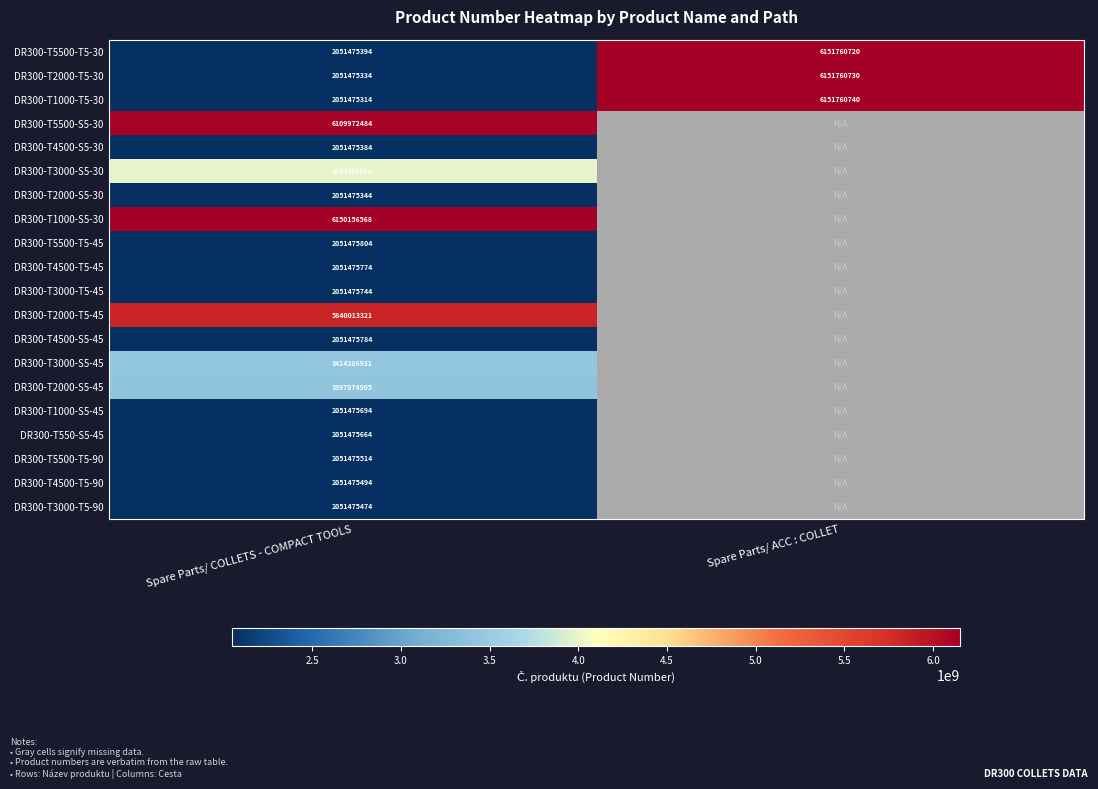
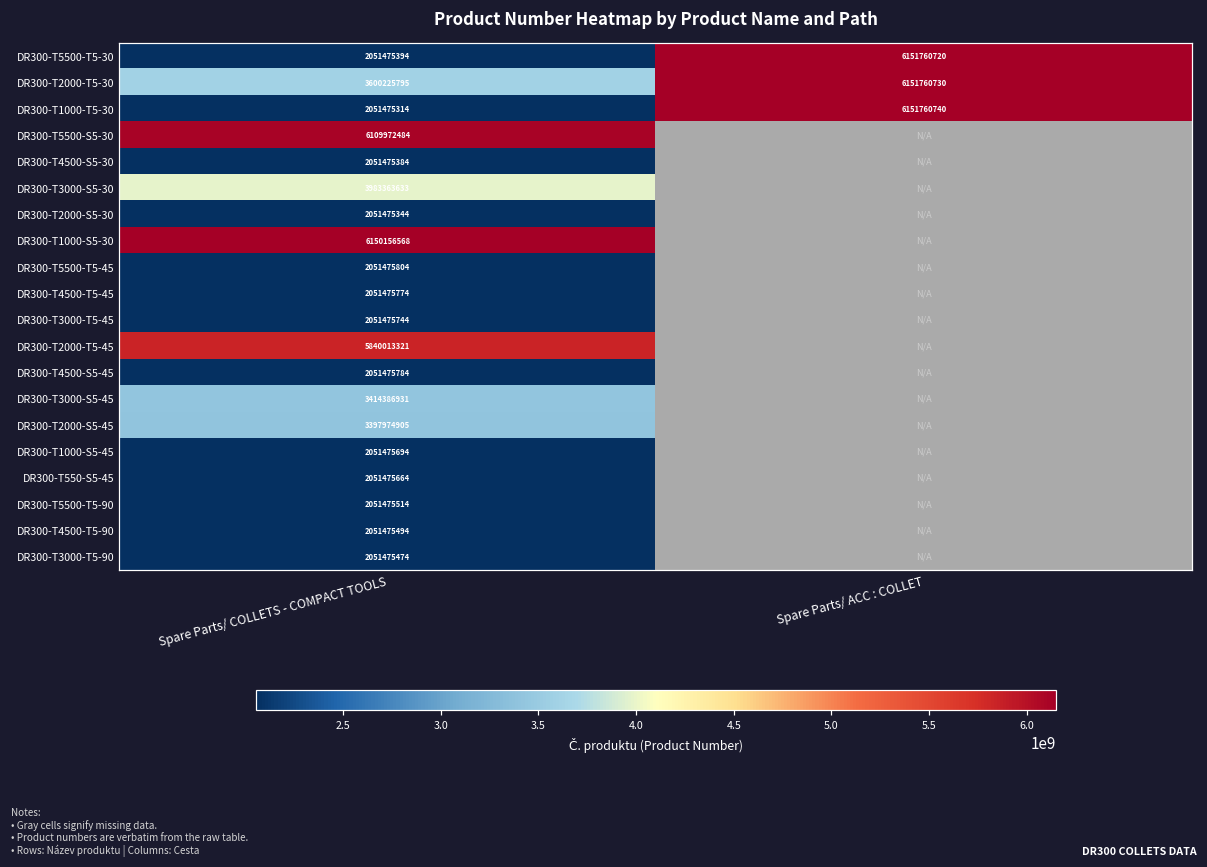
DR300-T2000-T5-30, Spare Parts/ COLLETS - COMPACT TOOLS: 2051475334 -> 3600225795
